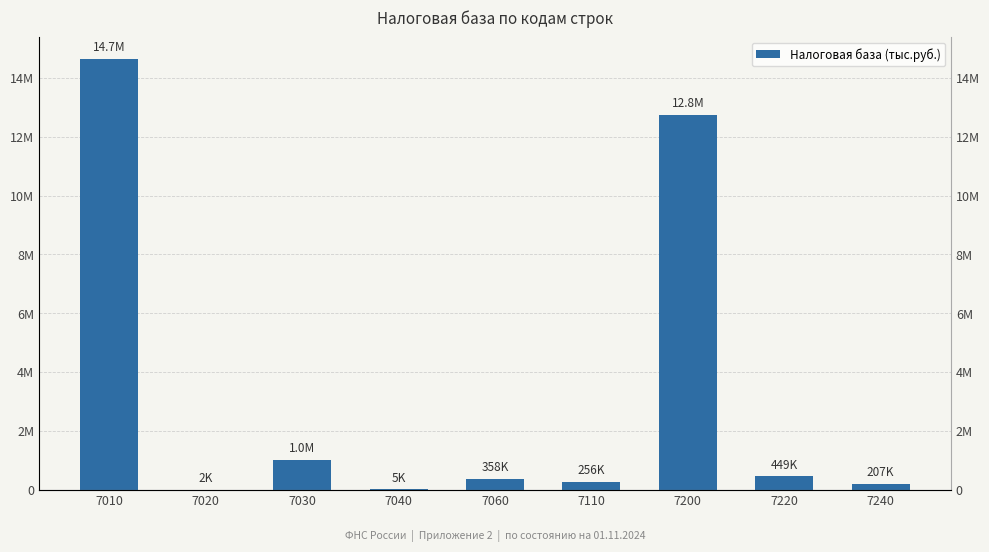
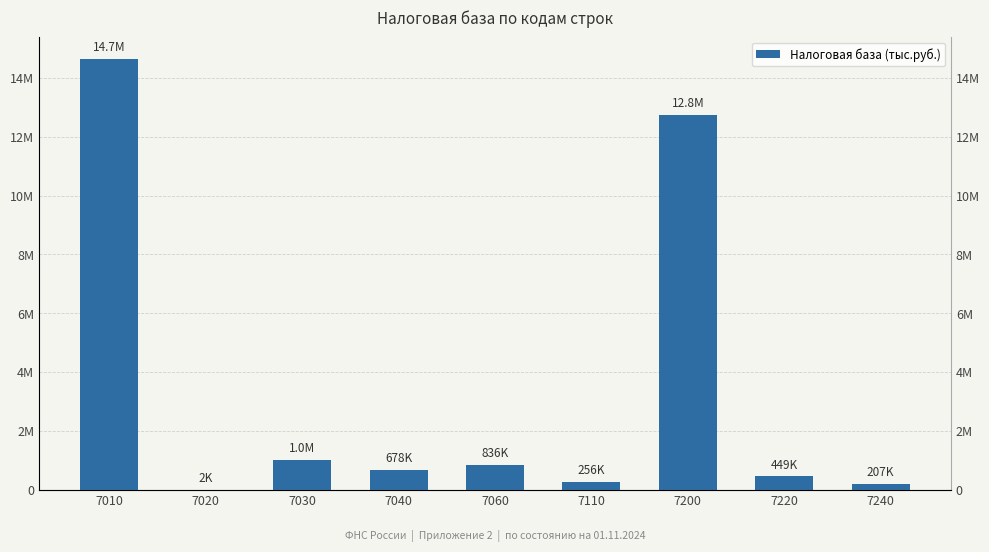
7040: 5K -> 678K
7060: 358K -> 836K
